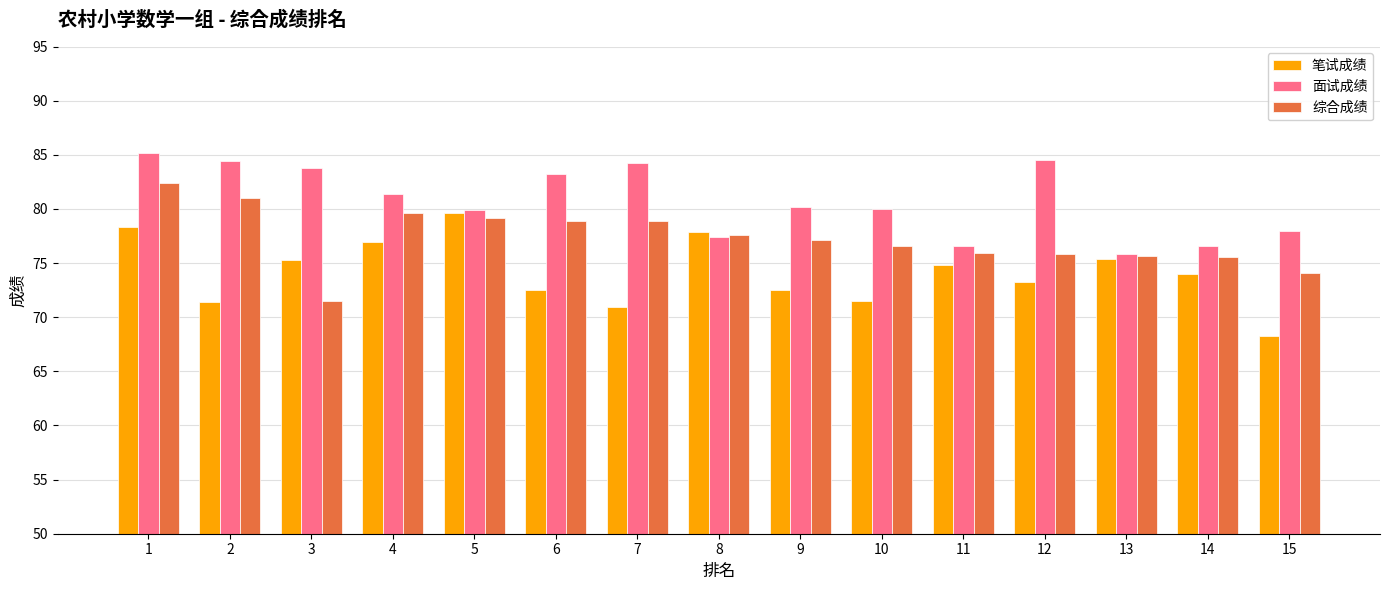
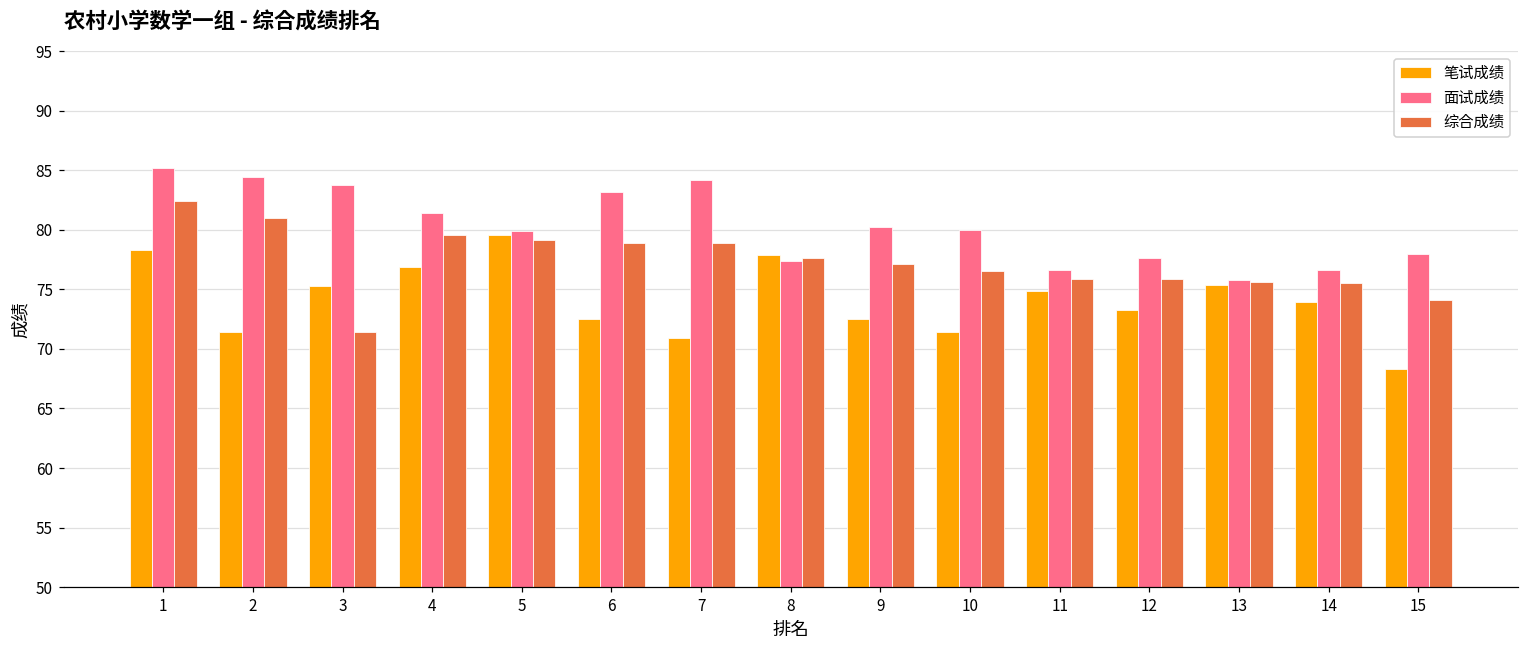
面试成绩, 12: 84.5 -> 77.6
